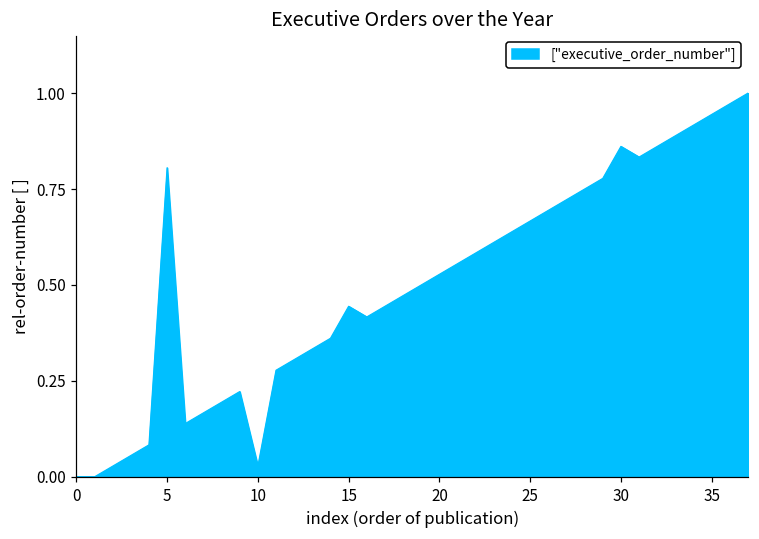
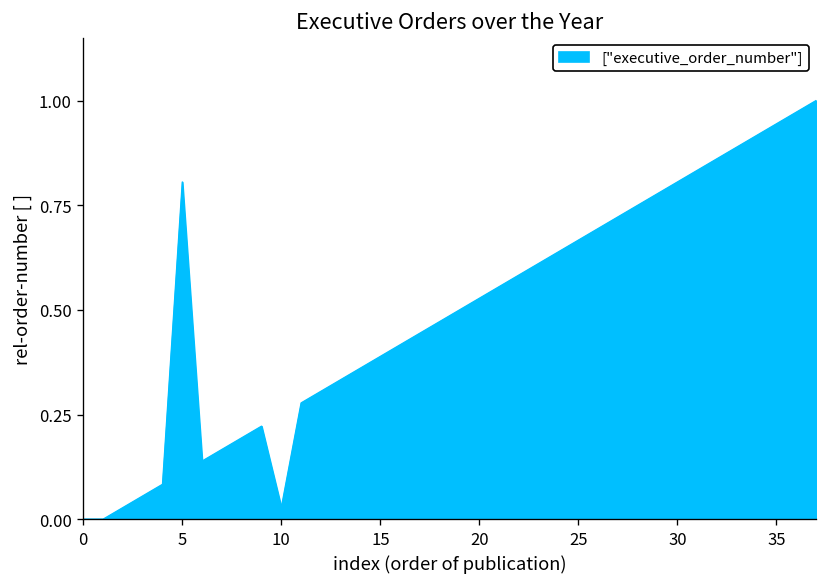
15: 0.44 -> 0.39
30: 0.86 -> 0.81
